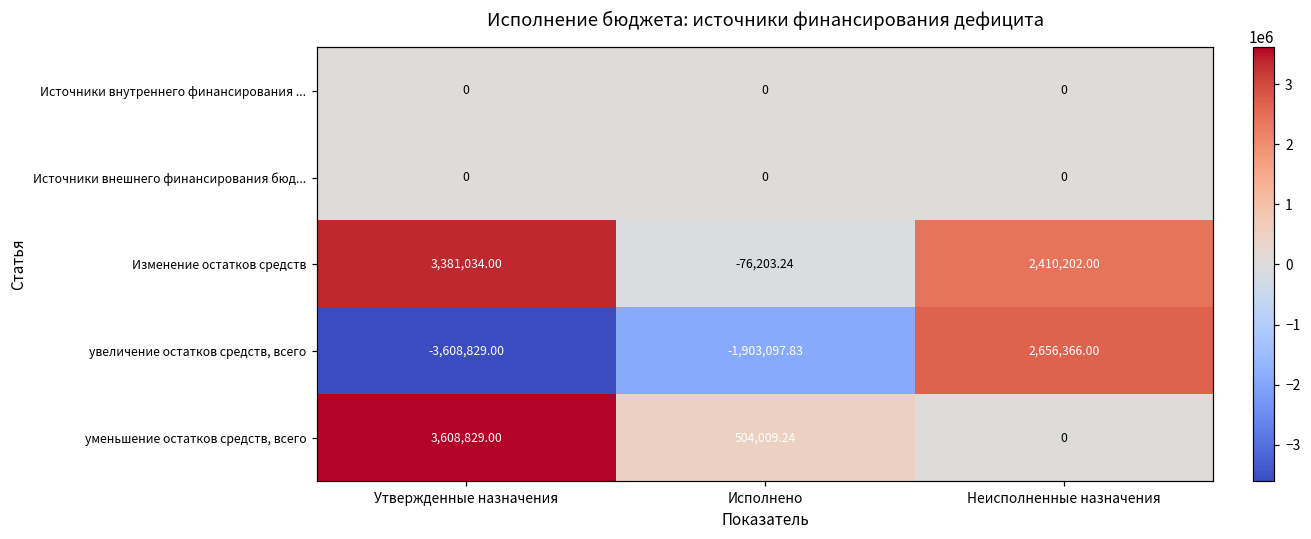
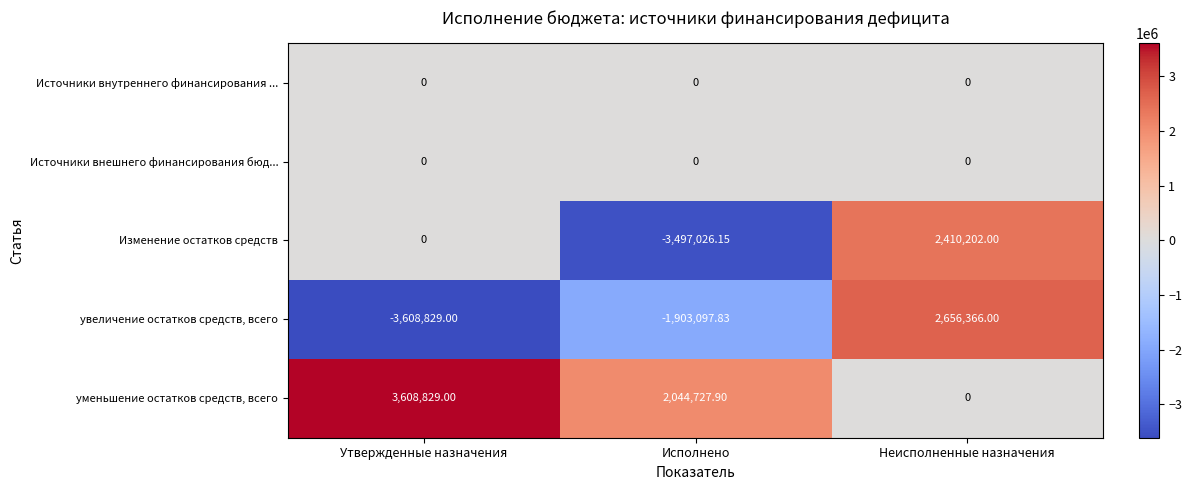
Изменение остатков средств, Утвержденные назначения: 3,381,034.00 -> 0
Изменение остатков средств, Исполнено: -76,203.24 -> -3,497,026.15
уменьшение остатков средств, всего, Исполнено: 504,009.24 -> 2,044,727.90
